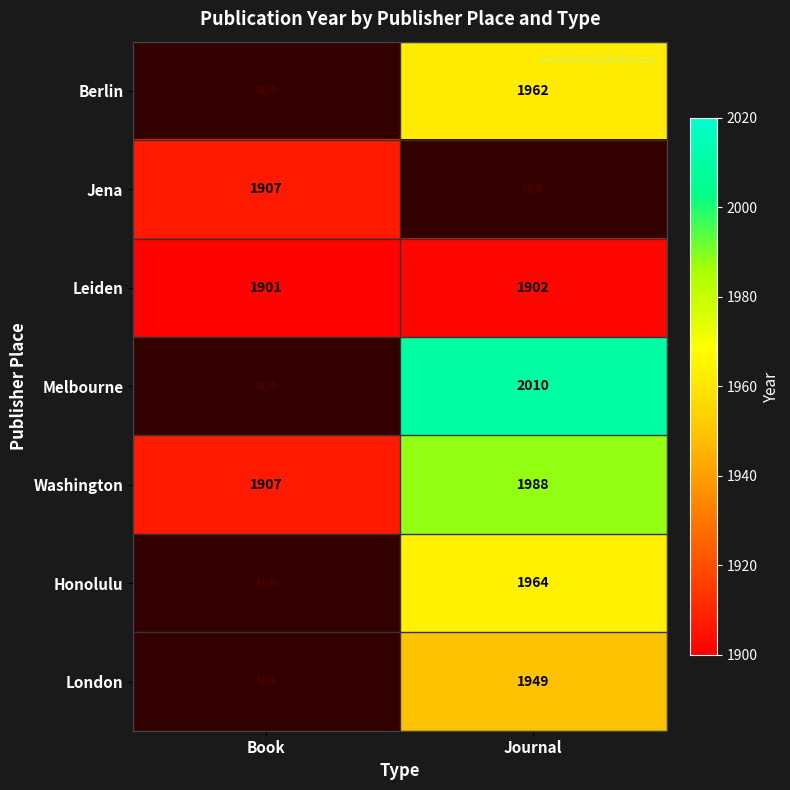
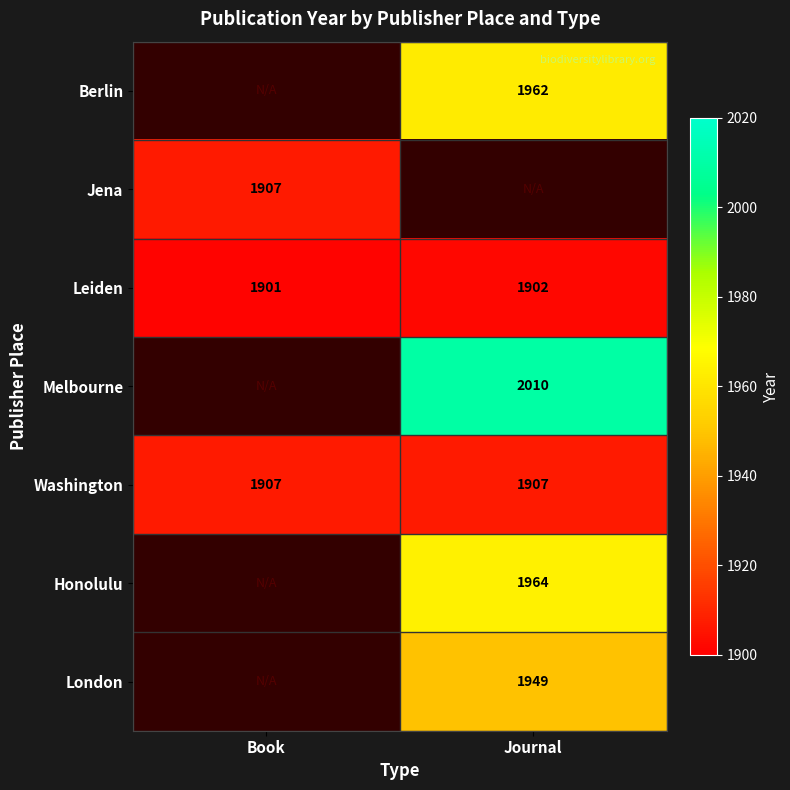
Washington, Journal: 1988 -> 1907
